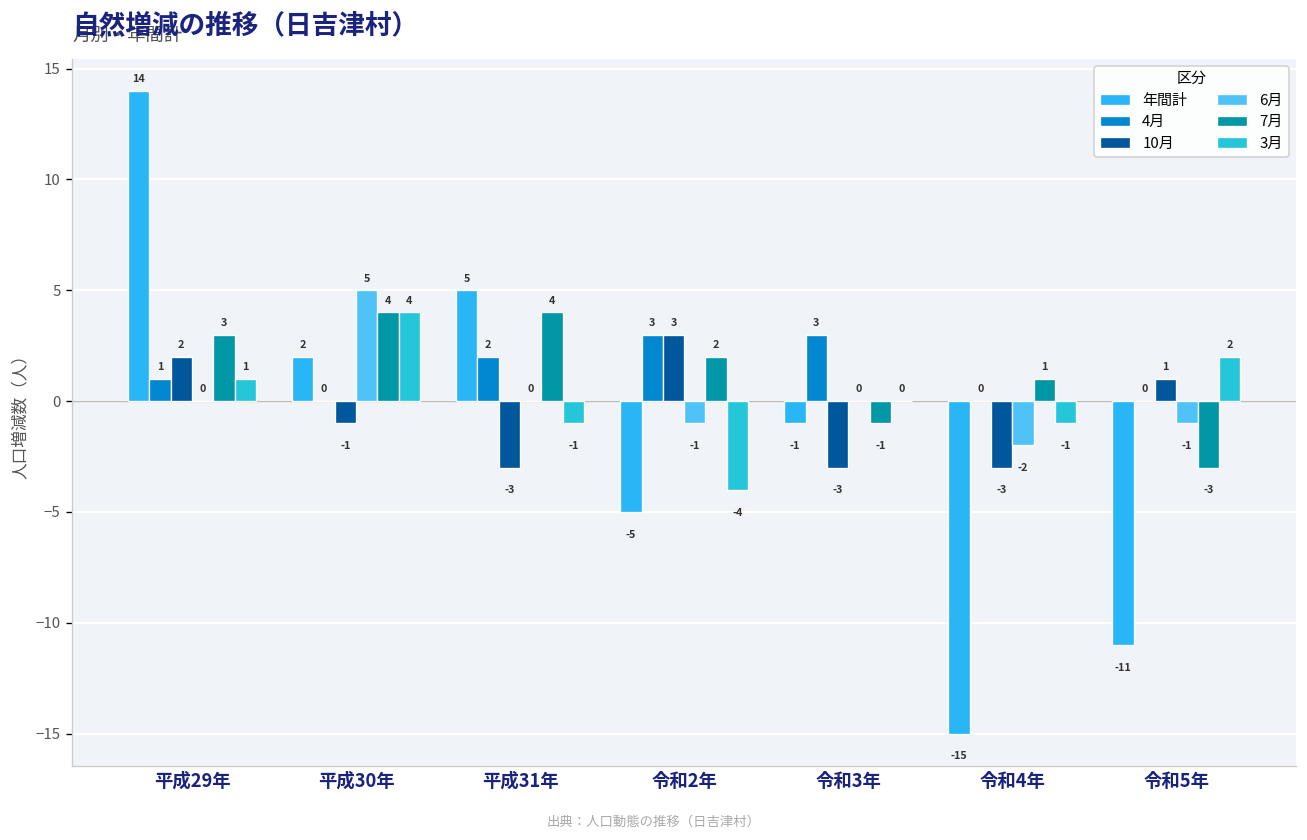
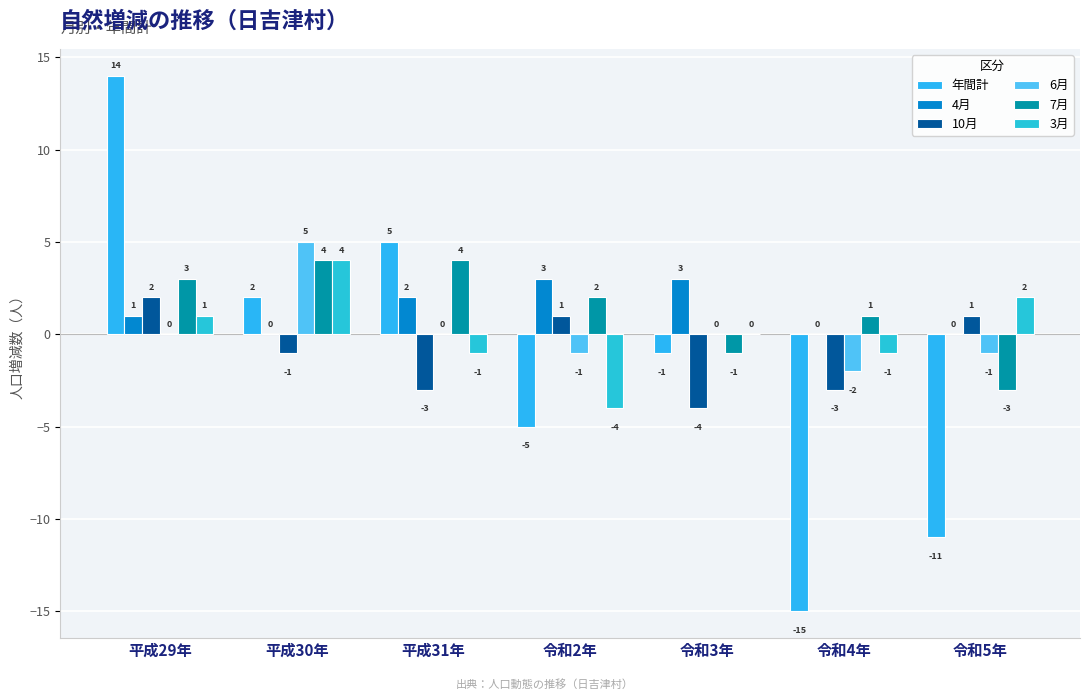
10月, 令和2年: 3 -> 1
10月, 令和3年: -3 -> -4
